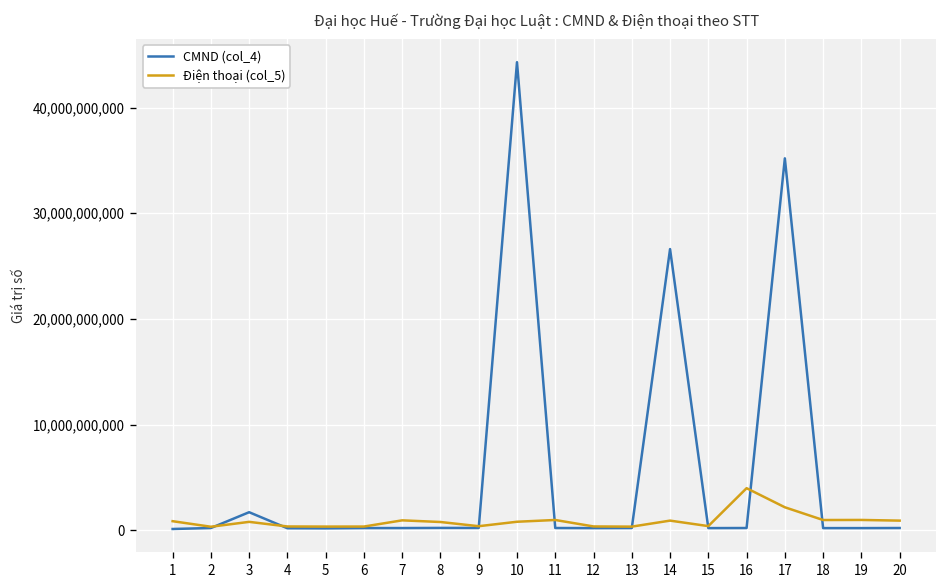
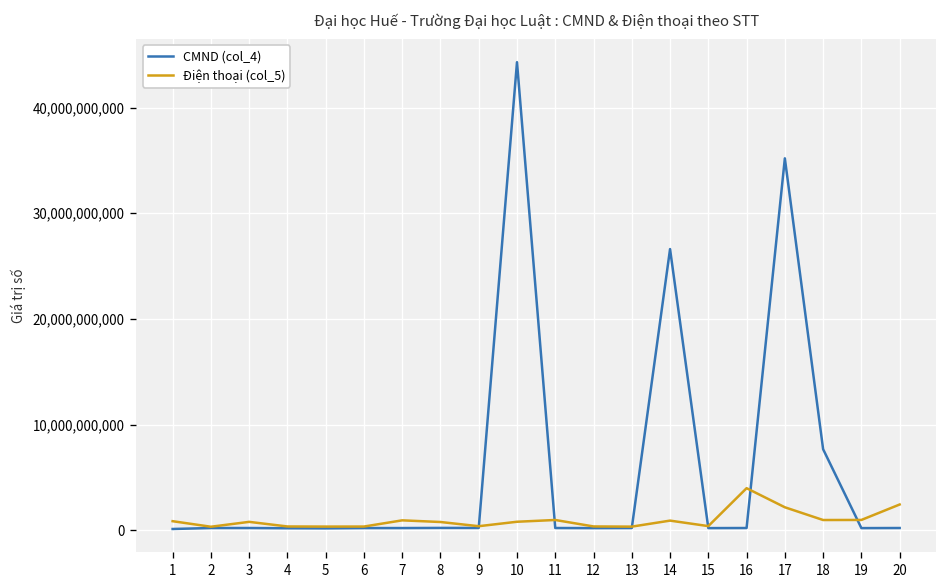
CMND (col_4), 3: 2,000,000,000 -> 0
CMND (col_4), 18: 0 -> 8,000,000,000
Điện thoại (col_5), 20: 1,000,000,000 -> 2,000,000,000
